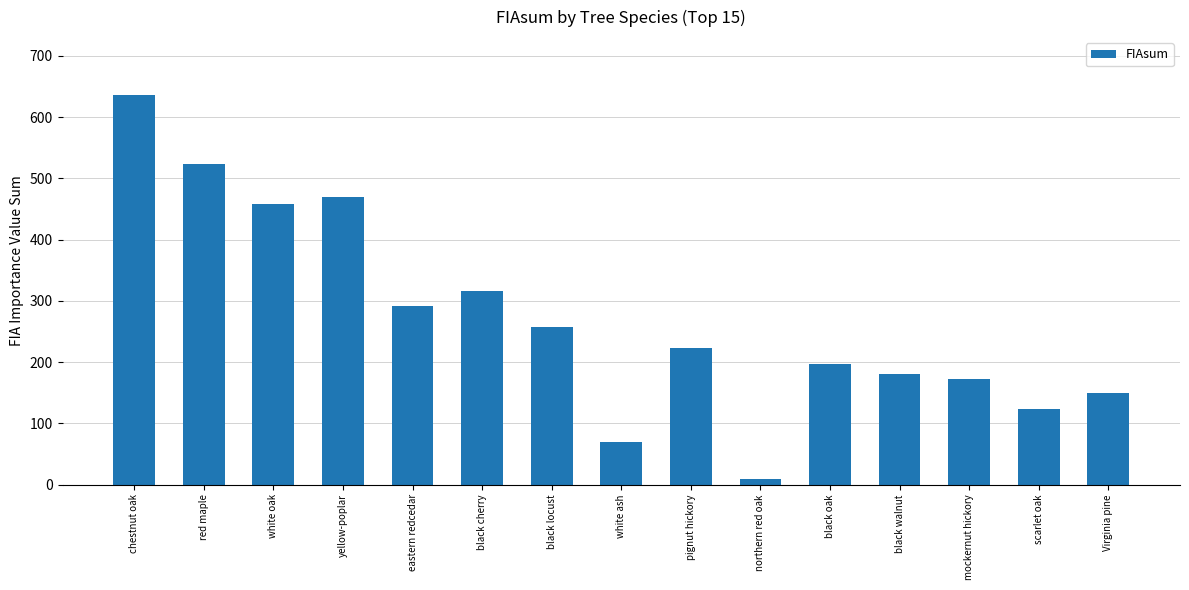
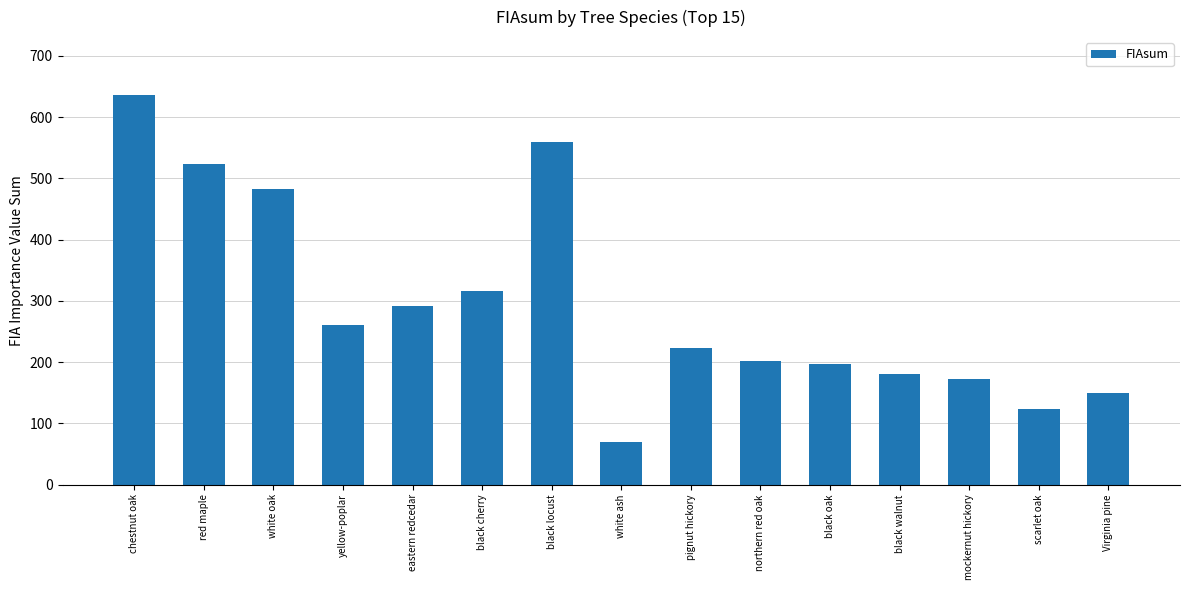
white oak: 460 -> 480
yellow-poplar: 470 -> 260
black locust: 260 -> 560
northern red oak: 10 -> 200
